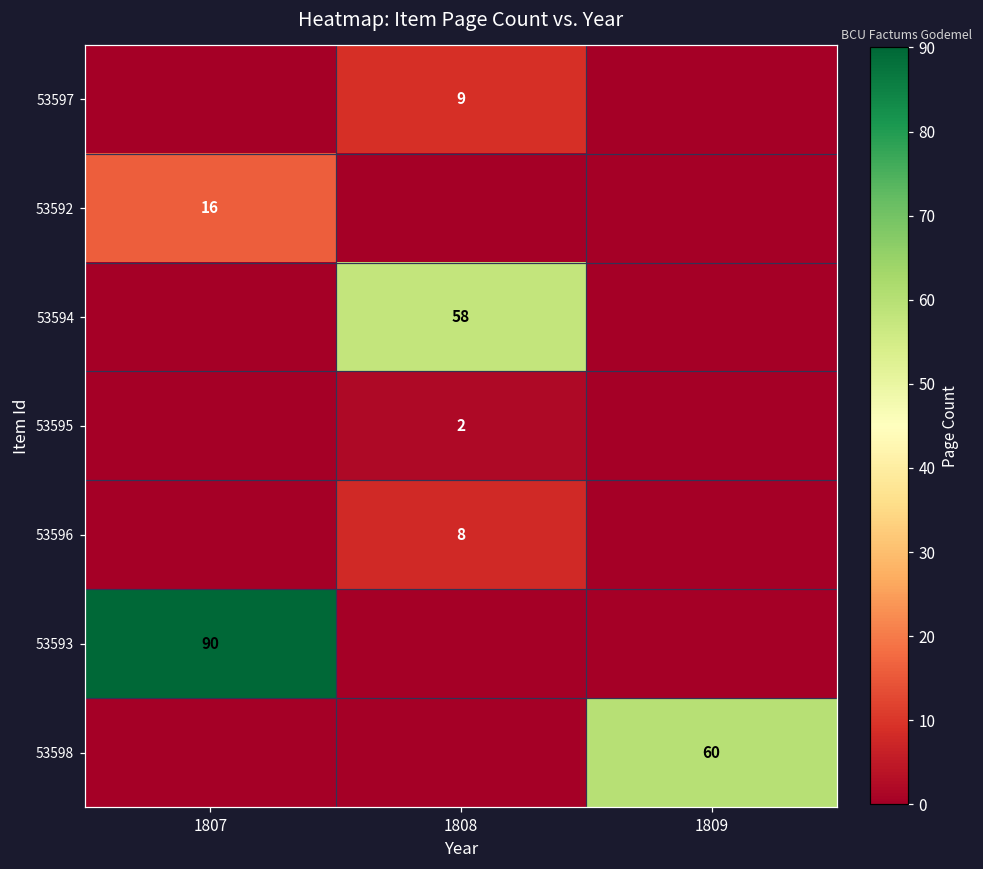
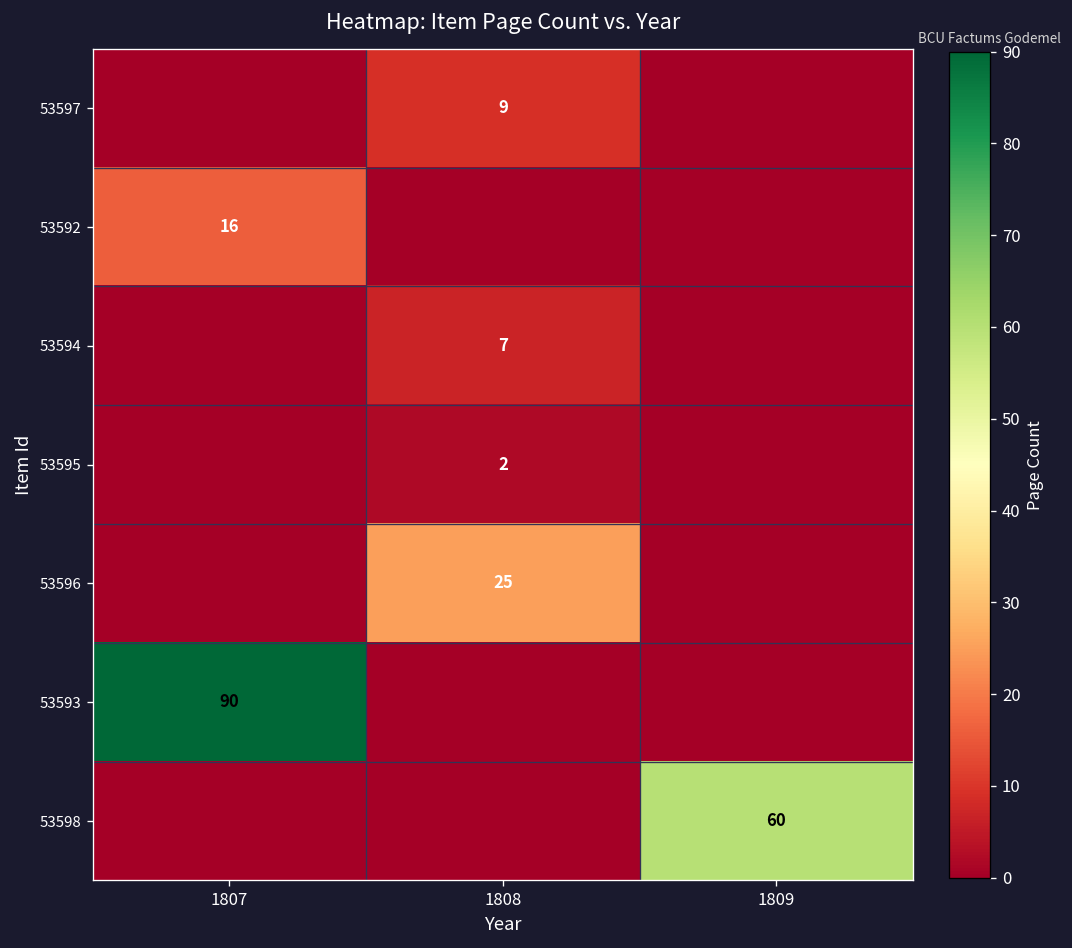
53594, 1808: 58 -> 7
53596, 1808: 8 -> 25
